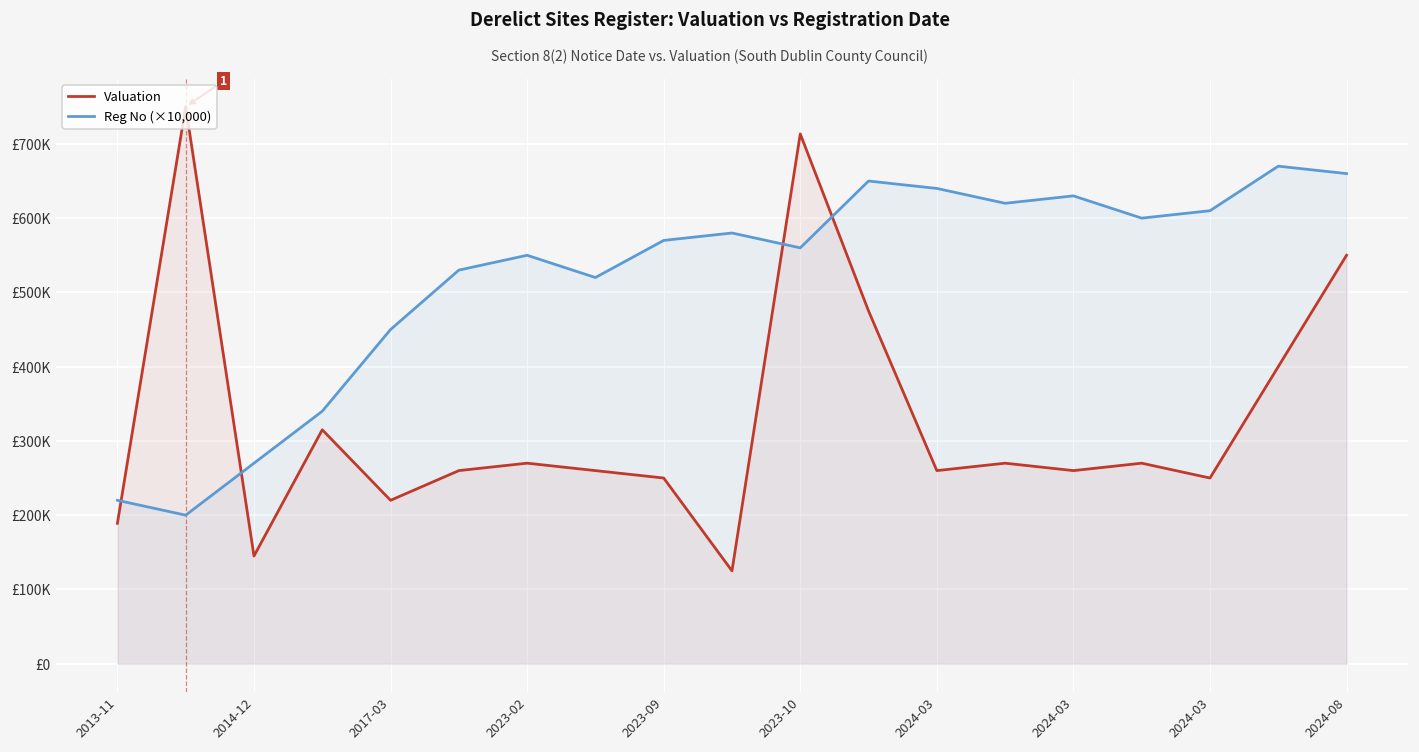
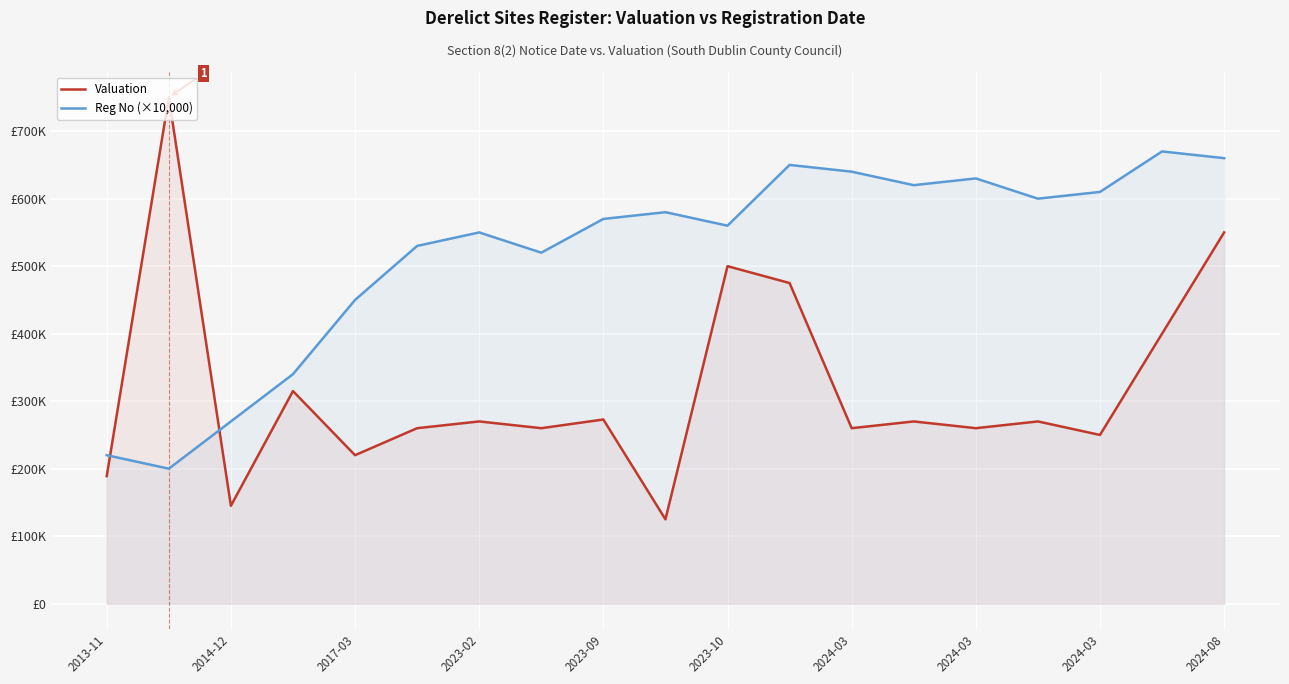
Valuation, 2023-09: £250000 -> £270000
Valuation, 2023-10: £710000 -> £500000
